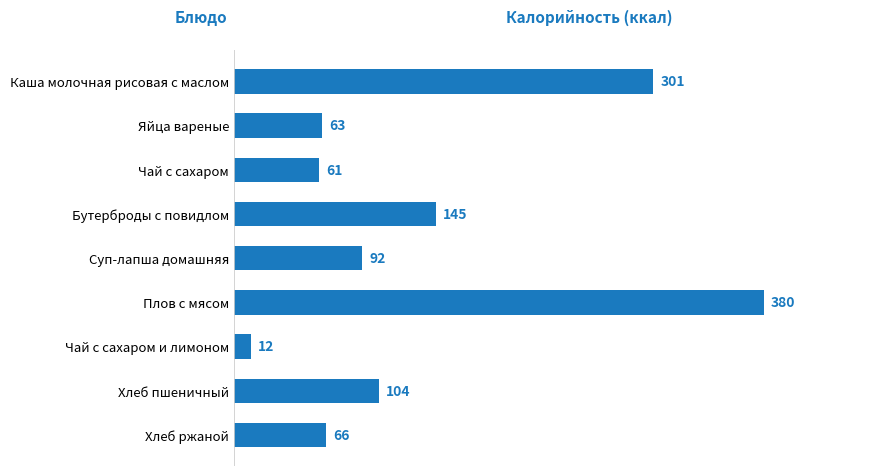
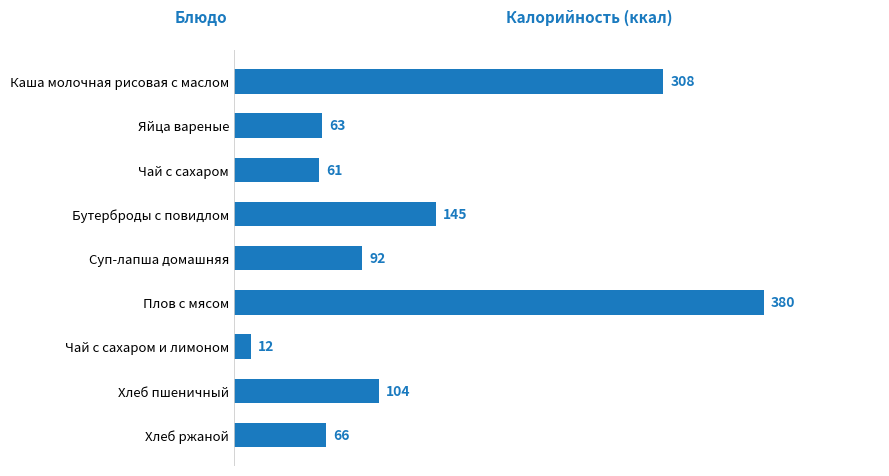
Каша молочная рисовая с маслом: 301 -> 308
